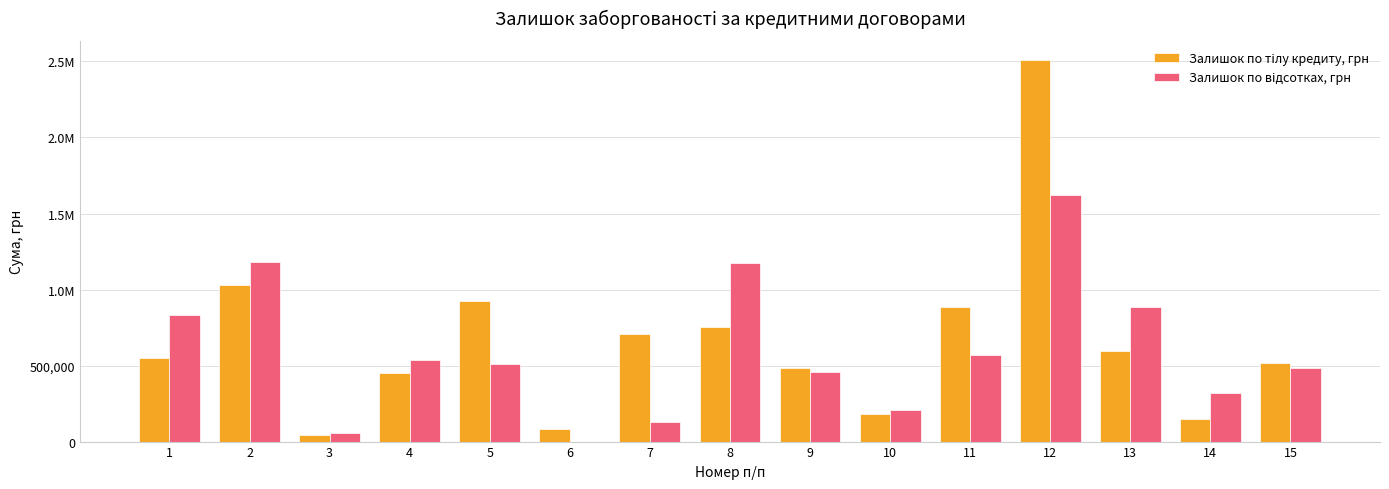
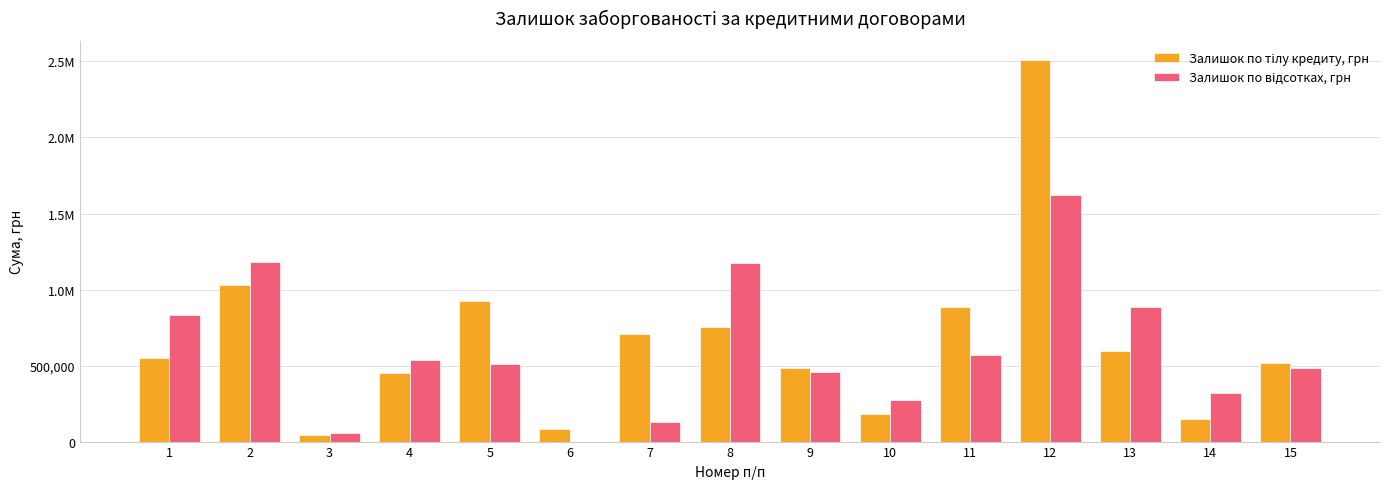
Залишок по відсотках, грн, 10: 210,000 -> 270,000
